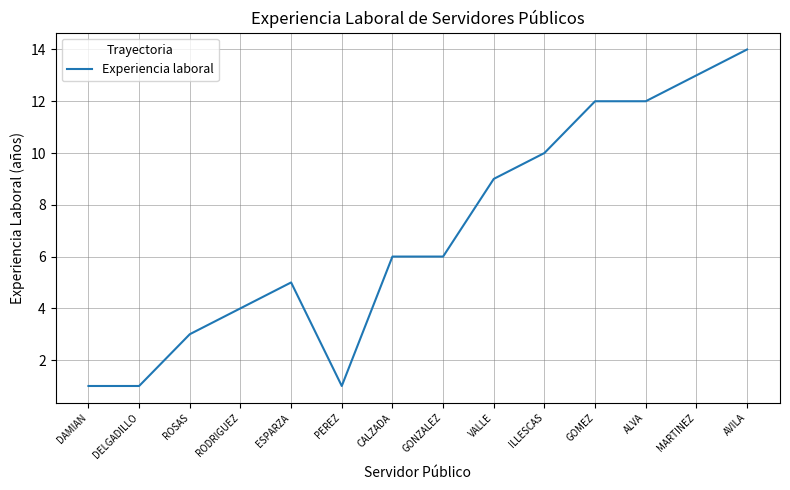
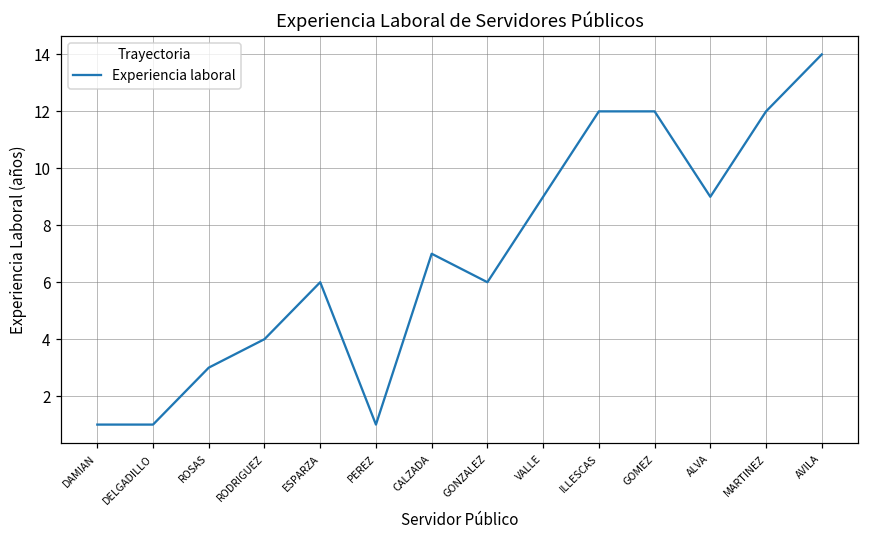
ESPARZA: 5 -> 6
CALZADA: 6 -> 7
ILLESCAS: 10 -> 12
ALVA: 12 -> 9
MARTINEZ: 13 -> 12
